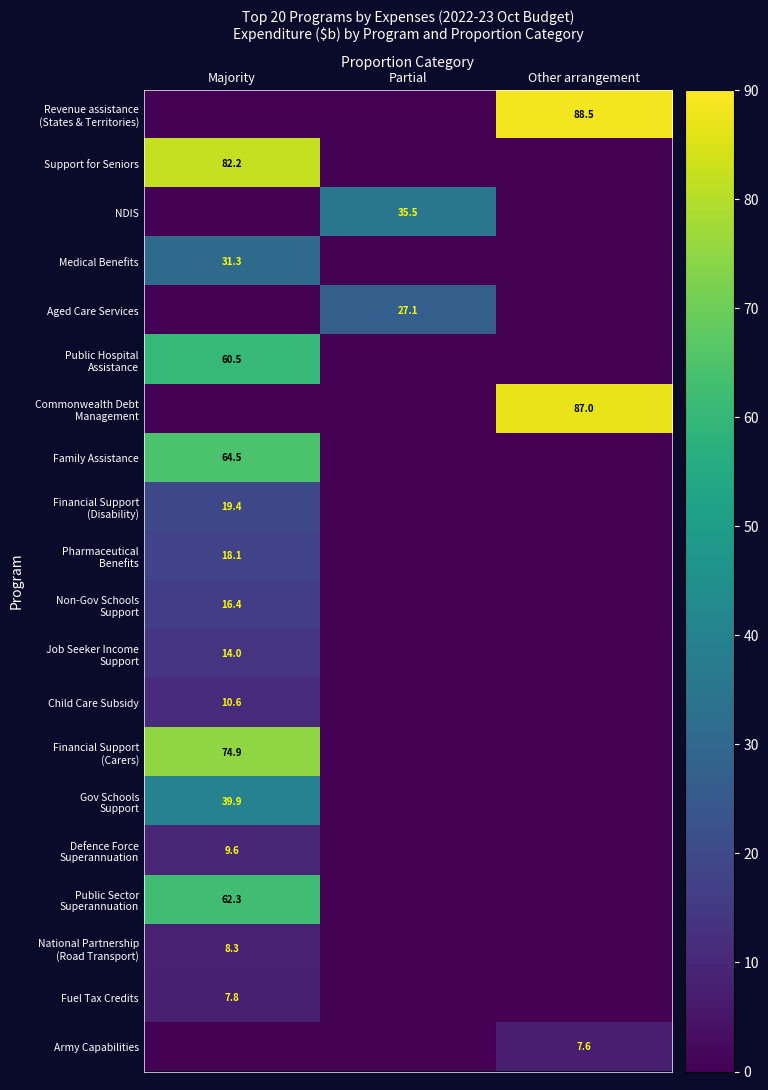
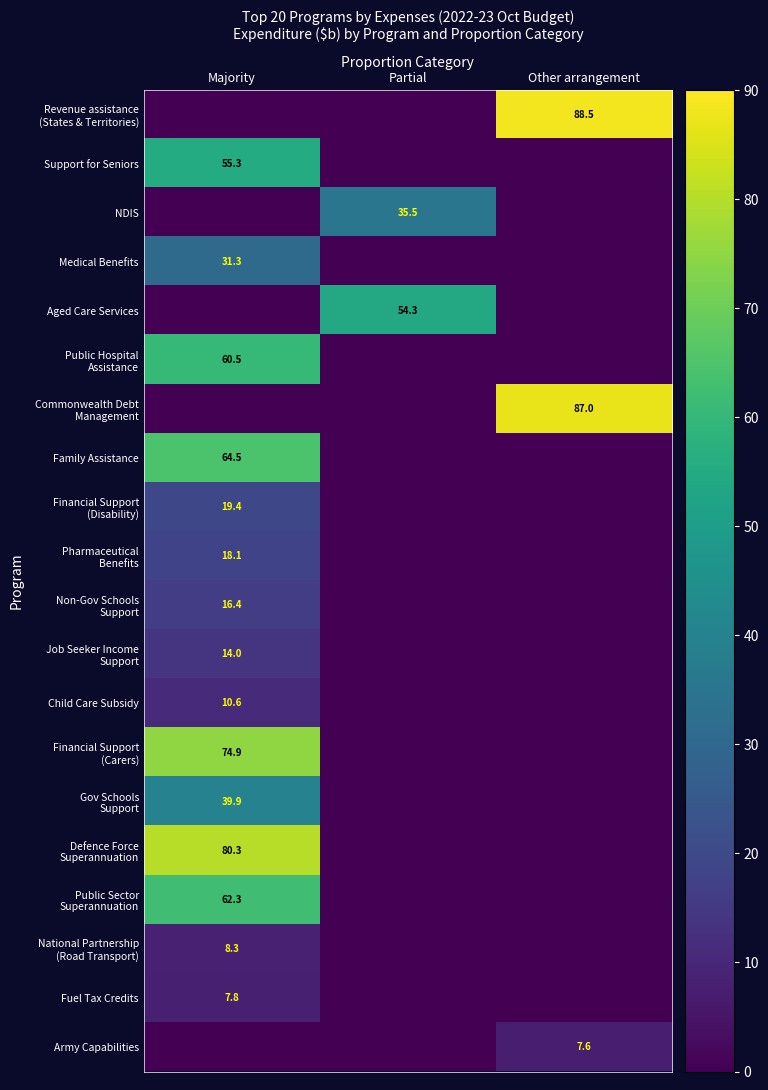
Support for Seniors, Majority: 82.2 -> 55.3
Aged Care Services, Partial: 27.1 -> 54.3
Defence Force Superannuation, Majority: 9.6 -> 80.3
